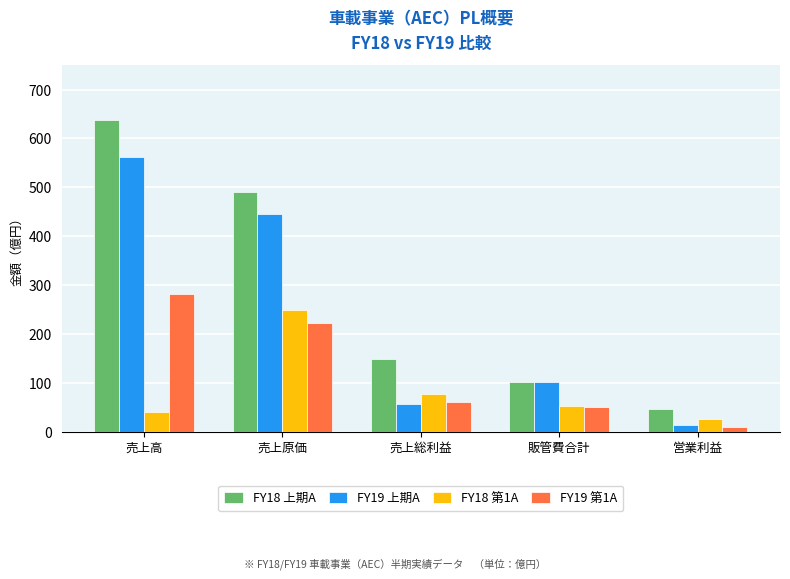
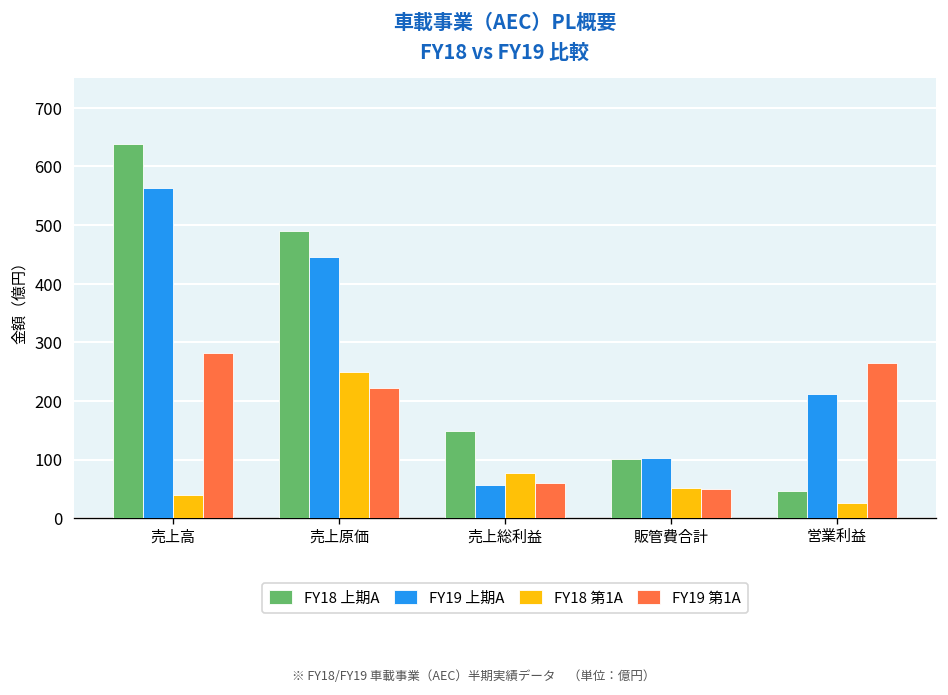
FY19 上期A, 営業利益: 10 -> 210
FY19 第1A, 営業利益: 10 -> 260
